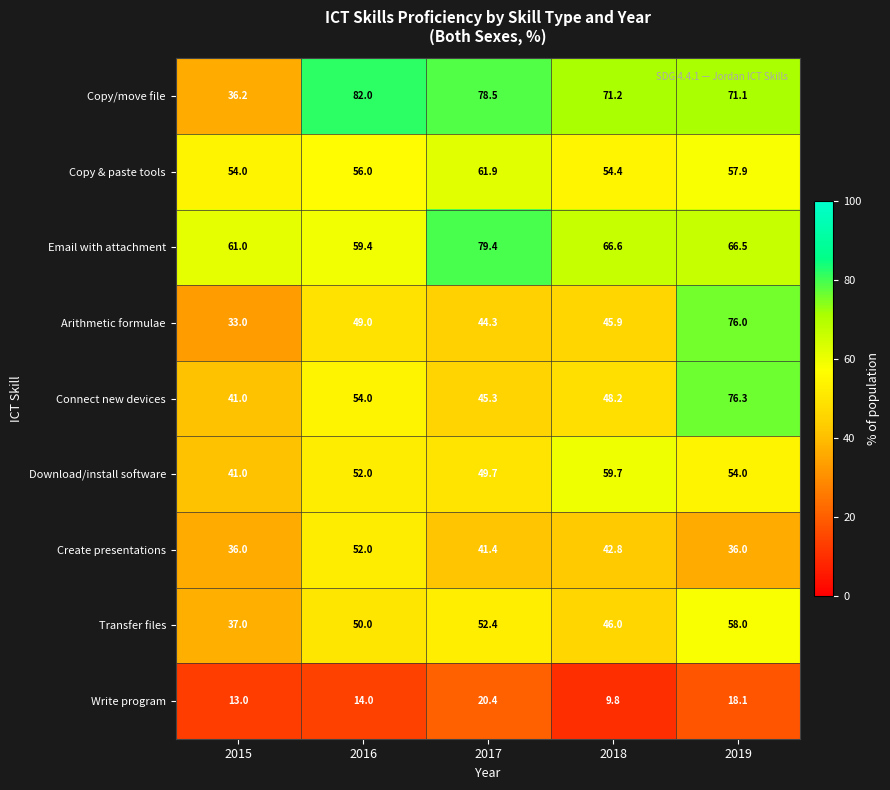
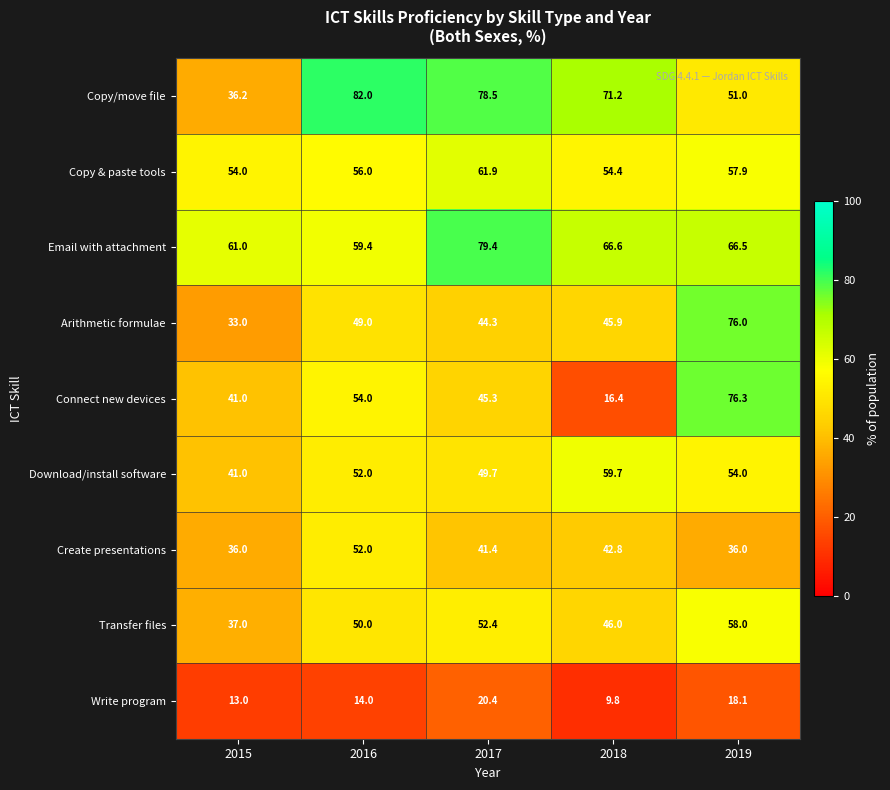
Copy/move file, 2019: 71.1 -> 51.0
Connect new devices, 2018: 48.2 -> 16.4
